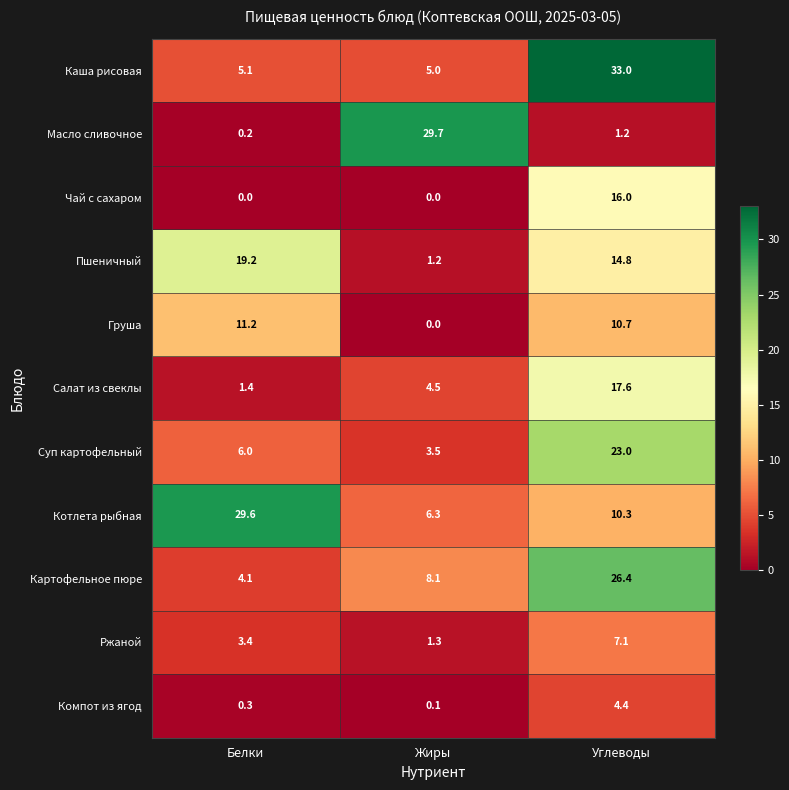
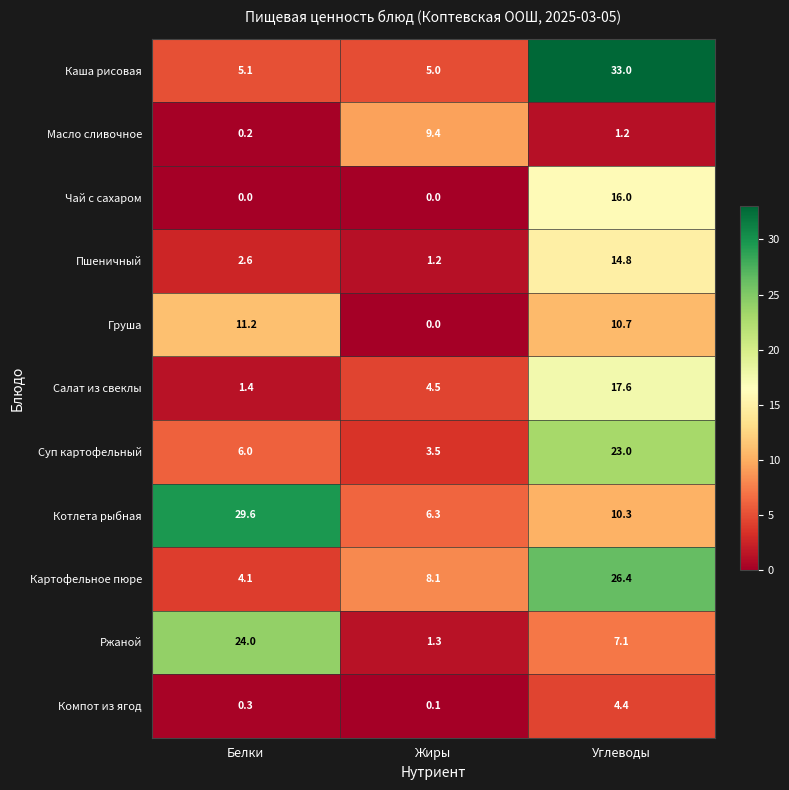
Масло сливочное, Жиры: 29.7 -> 9.4
Пшеничный, Белки: 19.2 -> 2.6
Ржаной, Белки: 3.4 -> 24.0
